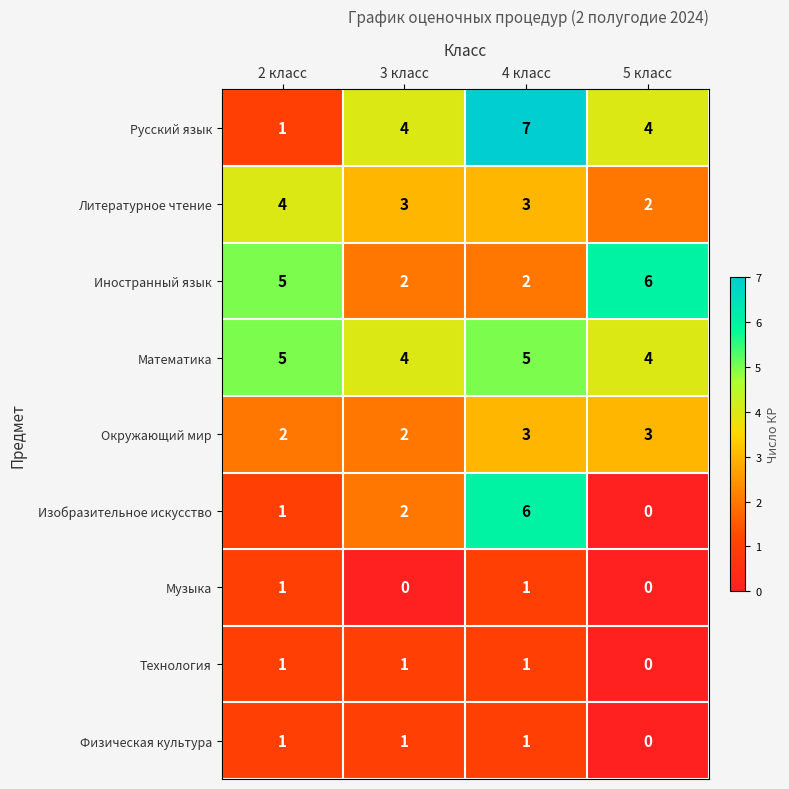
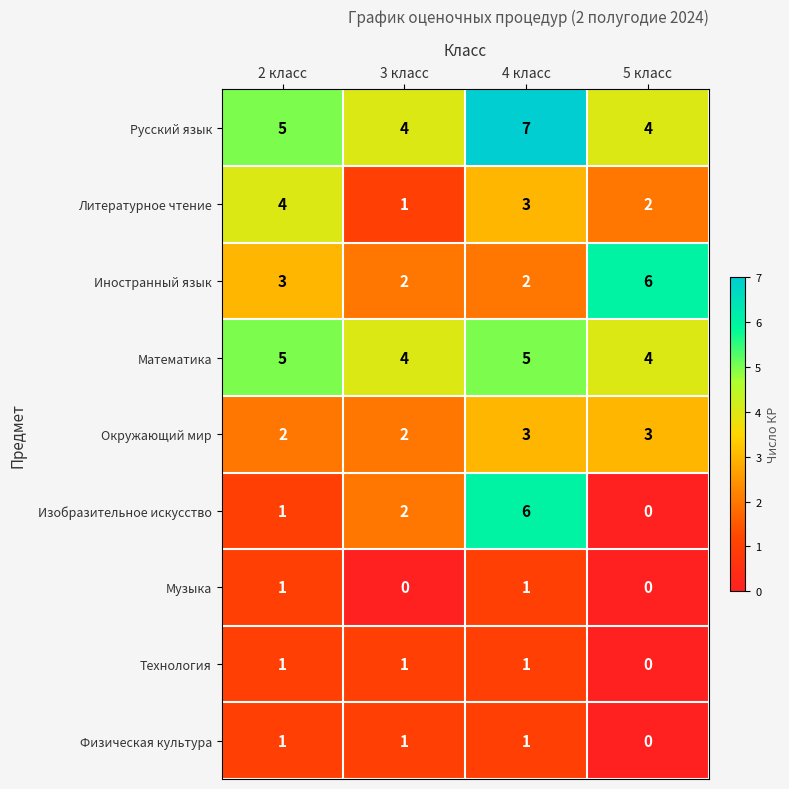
Русский язык, 2 класс: 1 -> 5
Литературное чтение, 3 класс: 3 -> 1
Иностранный язык, 2 класс: 5 -> 3
